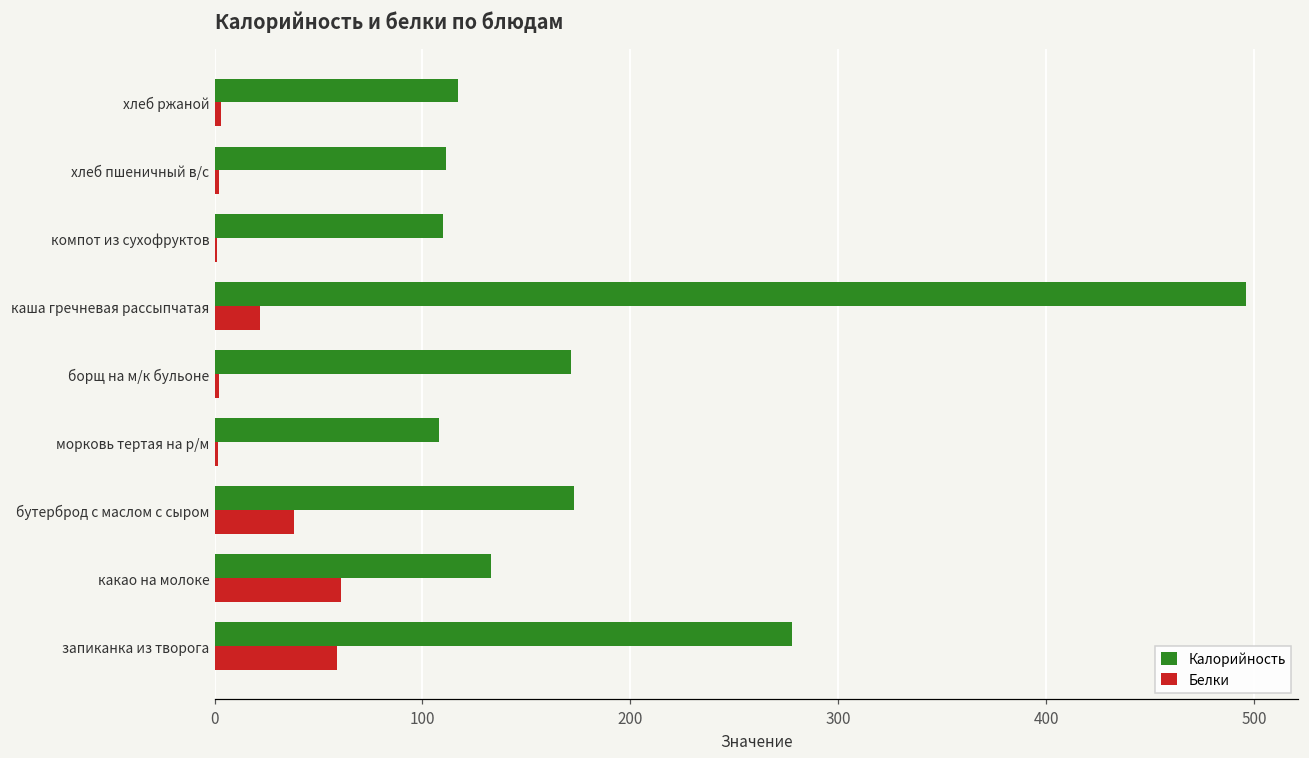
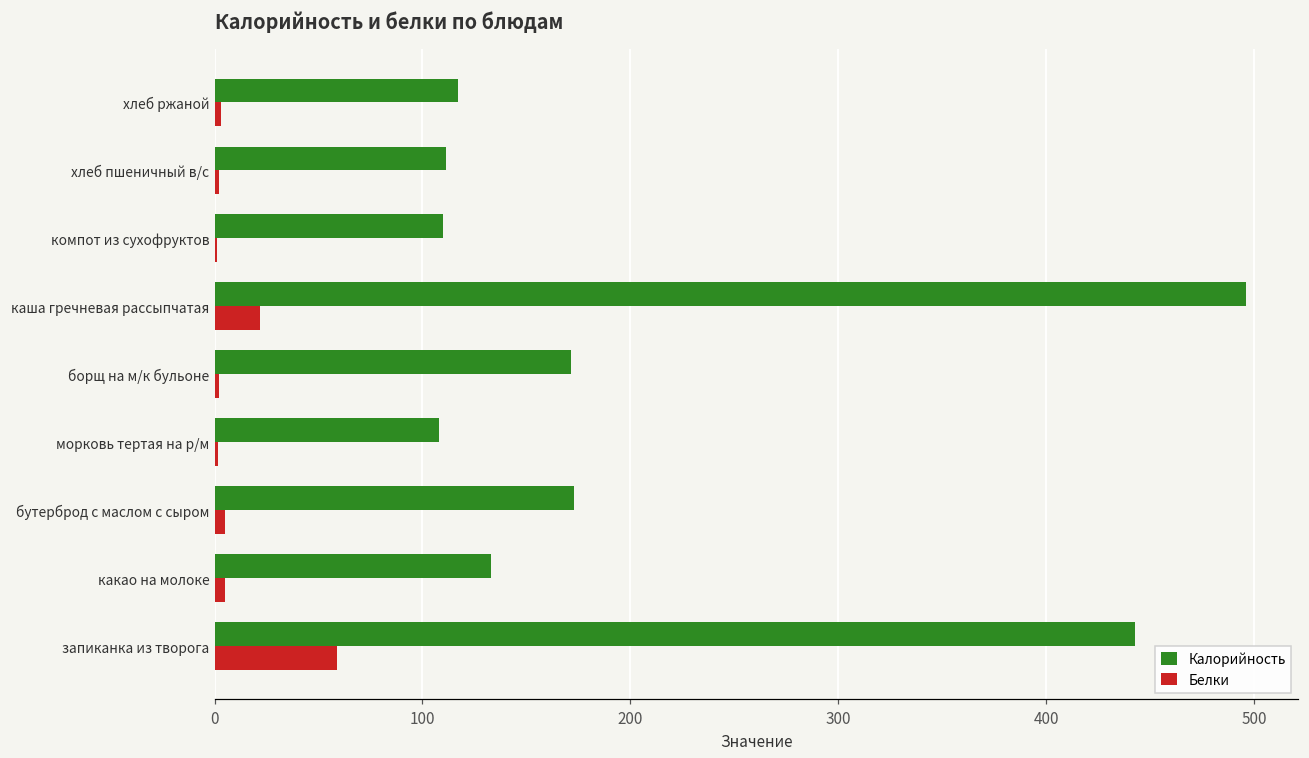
Белки, бутерброд с маслом с сыром: 38 -> 5
Белки, какао на молоке: 61 -> 5
Калорийность, запиканка из творога: 278 -> 443
